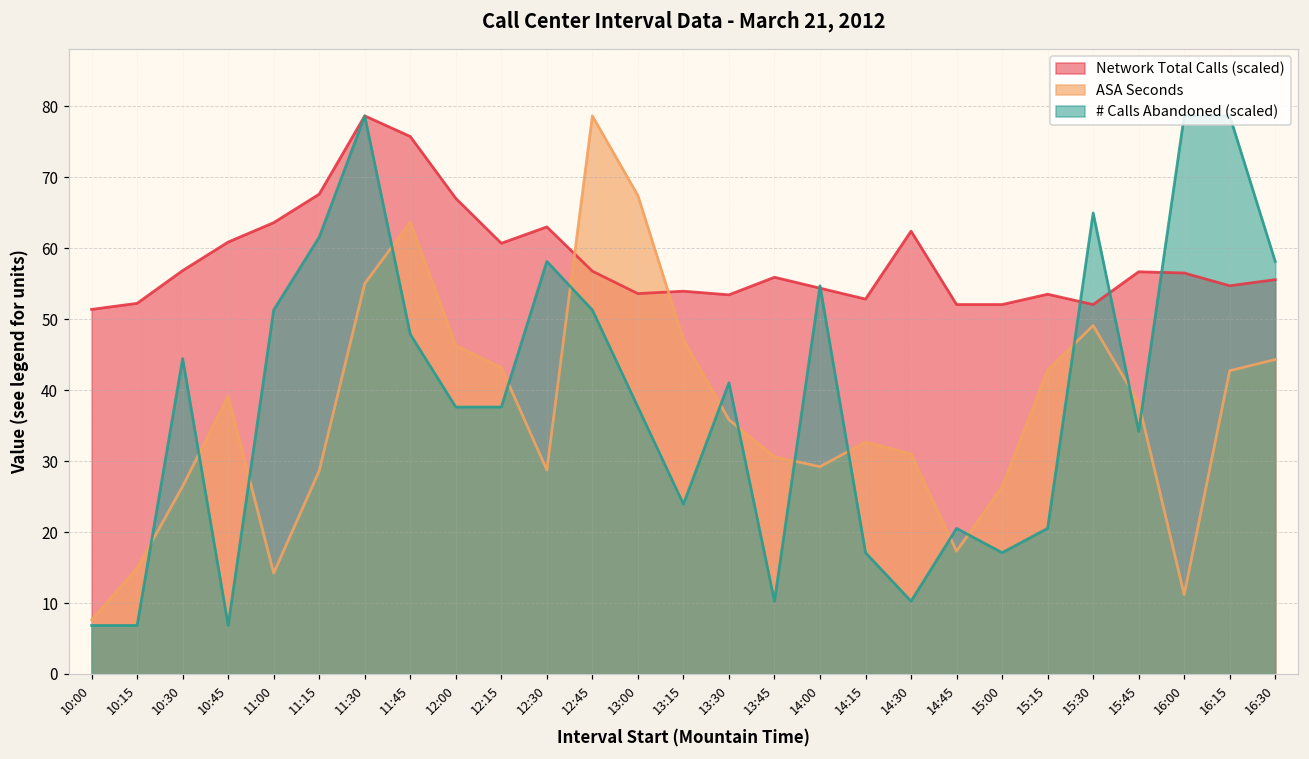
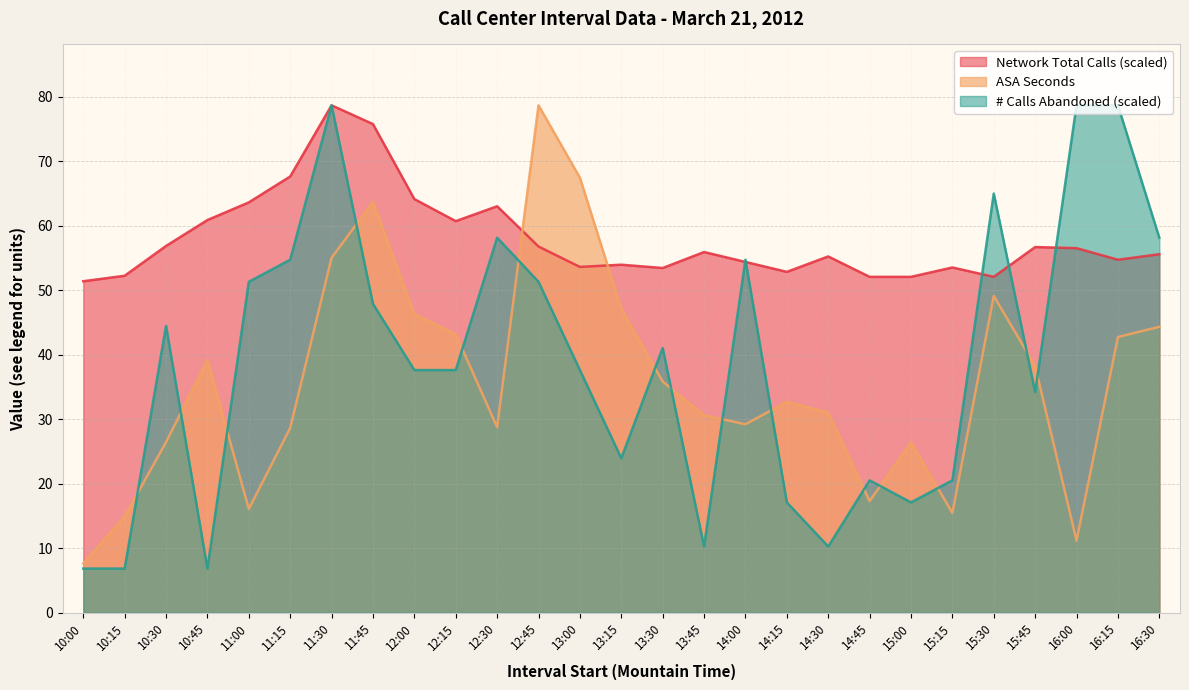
ASA Seconds, 11:00: 14 -> 16
# Calls Abandoned (scaled), 11:15: 62 -> 55
Network Total Calls (scaled), 12:00: 67 -> 64
Network Total Calls (scaled), 14:30: 62 -> 55
ASA Seconds, 15:15: 43 -> 15
